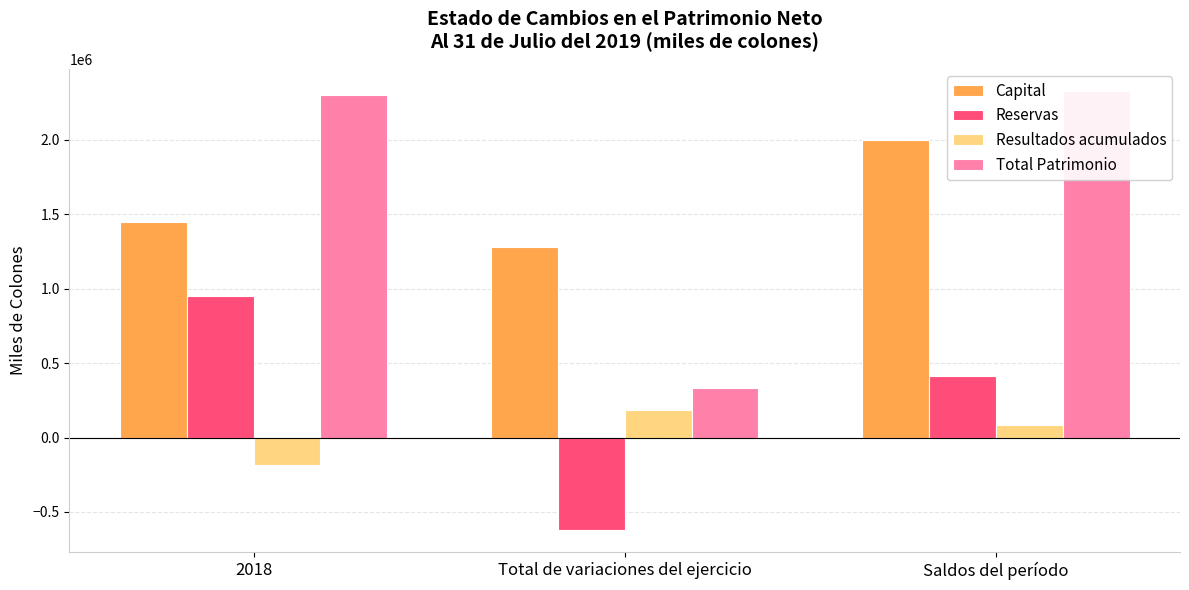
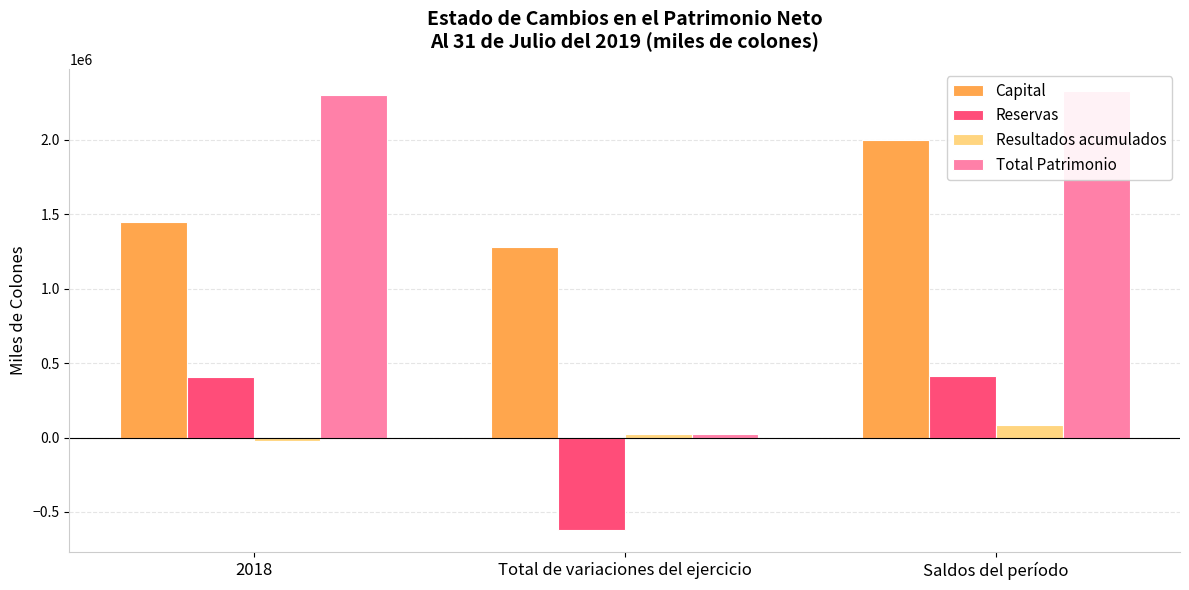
Reservas, 2018: 950000 -> 410000
Resultados acumulados, 2018: -180000 -> -20000
Resultados acumulados, Total de variaciones del ejercicio: 180000 -> 20000
Total Patrimonio, Total de variaciones del ejercicio: 330000 -> 20000
